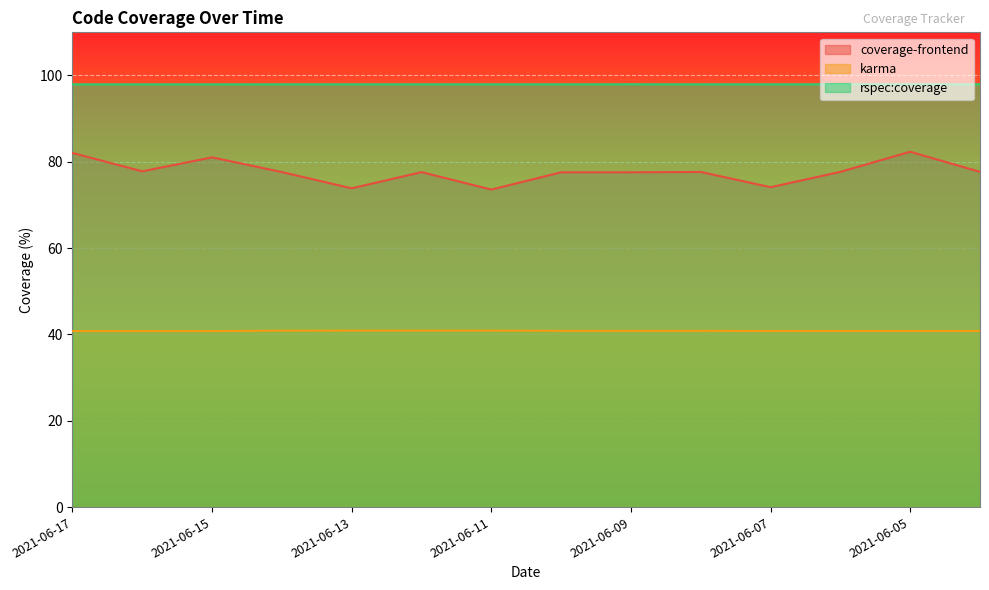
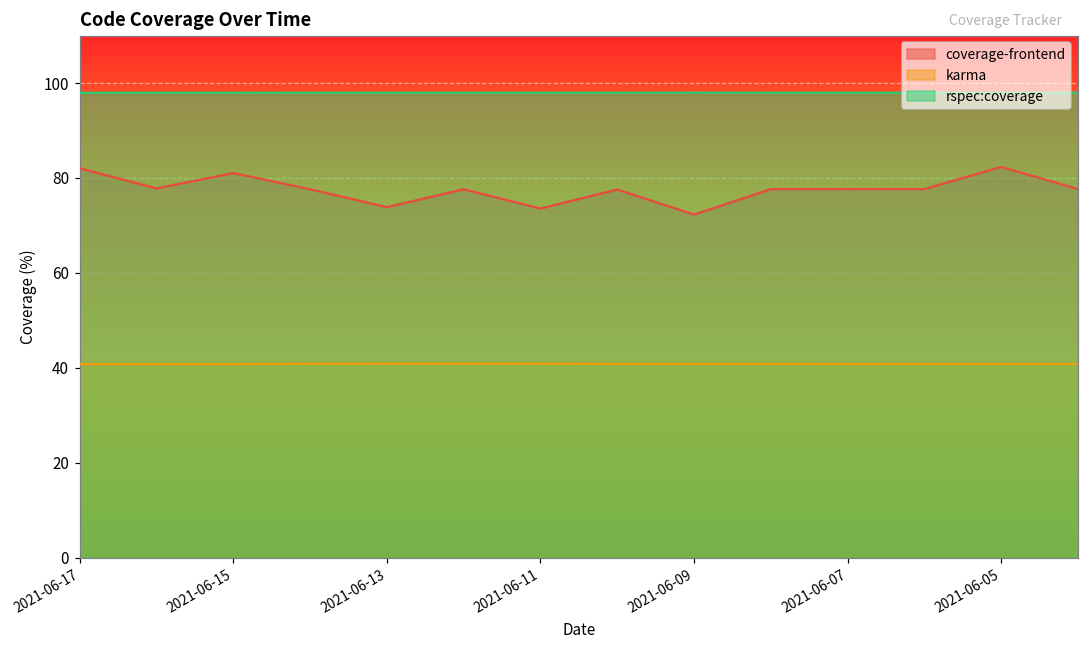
coverage-frontend, 2021-06-09: 78 -> 72
coverage-frontend, 2021-06-07: 74 -> 78
